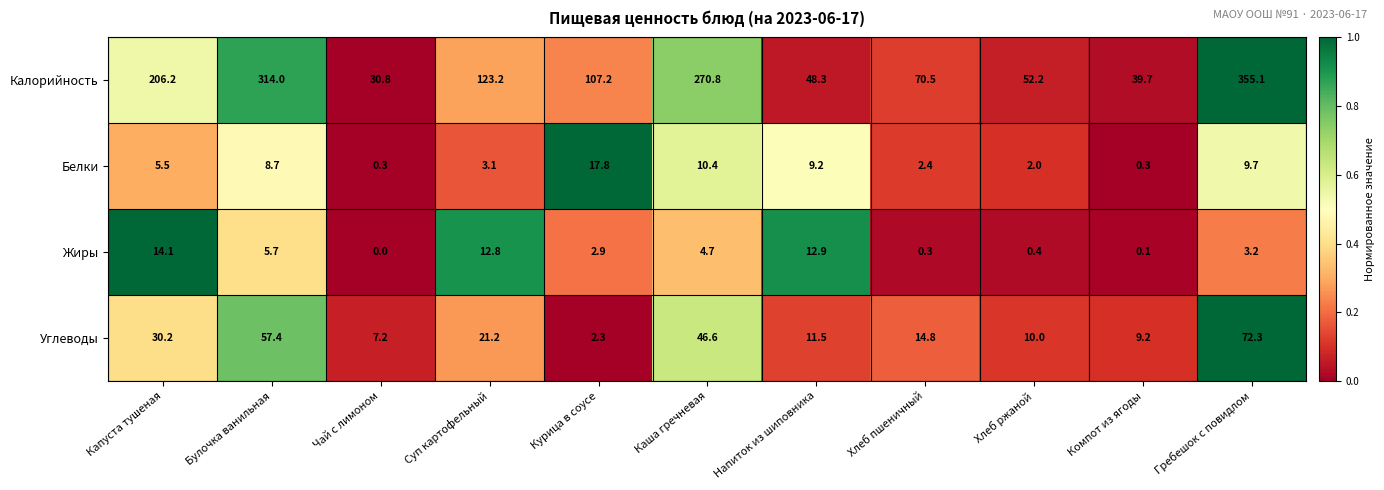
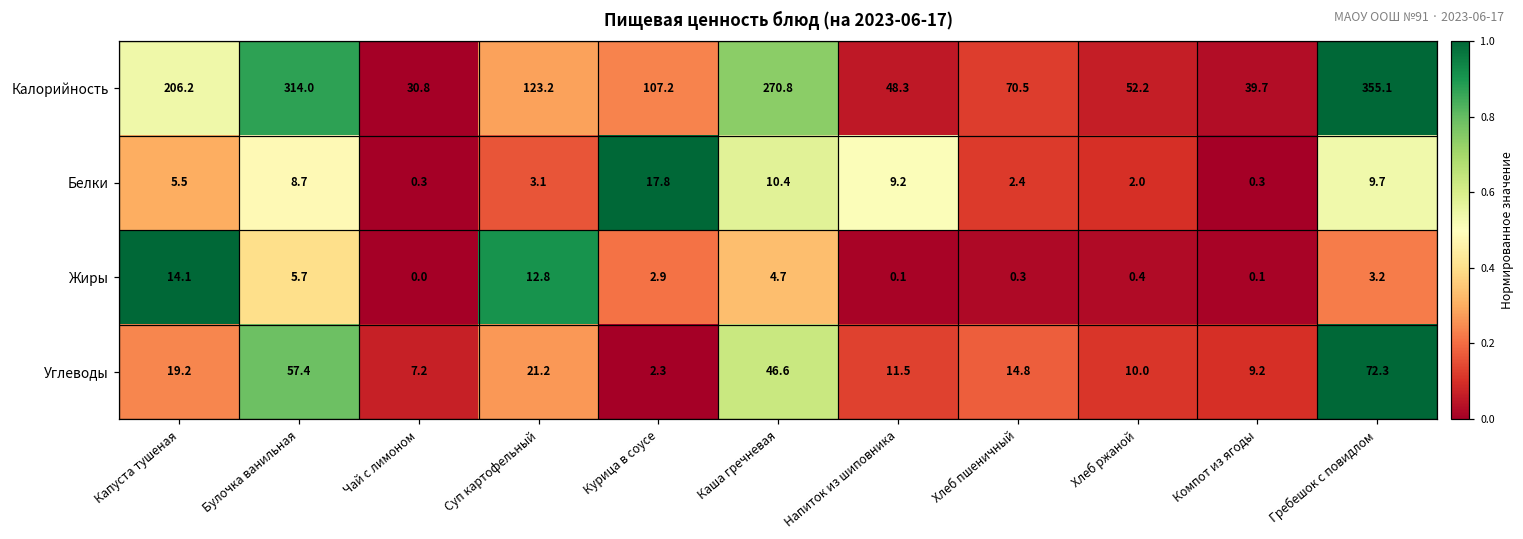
Жиры, Напиток из шиповника: 12.9 -> 0.1
Углеводы, Капуста тушеная: 30.2 -> 19.2
